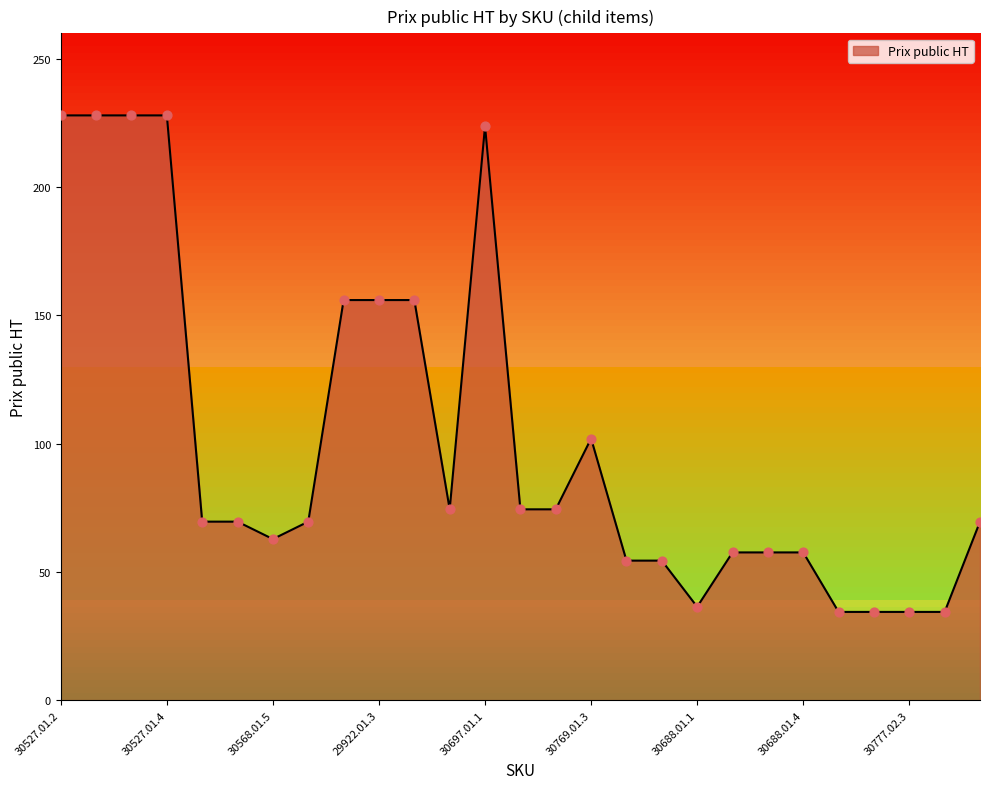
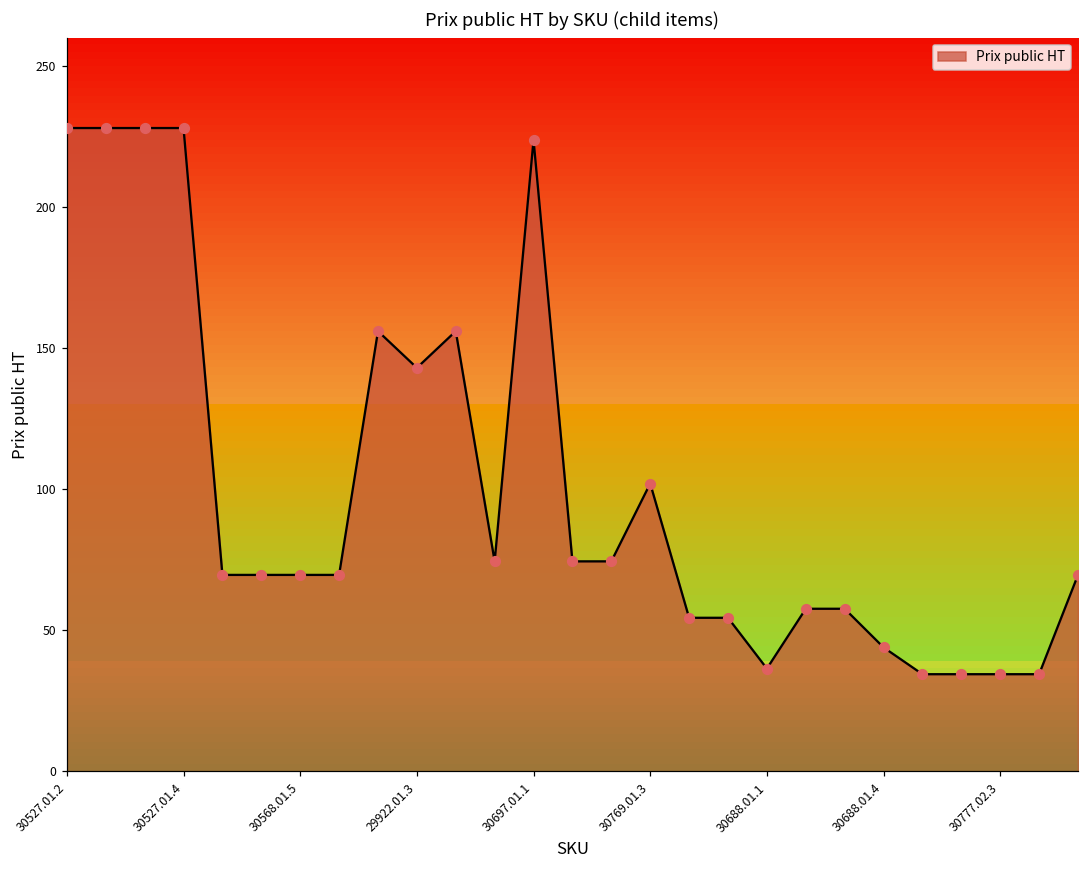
30568.01.5: 63 -> 70
29922.01.3: 156 -> 143
30688.01.4: 58 -> 44
